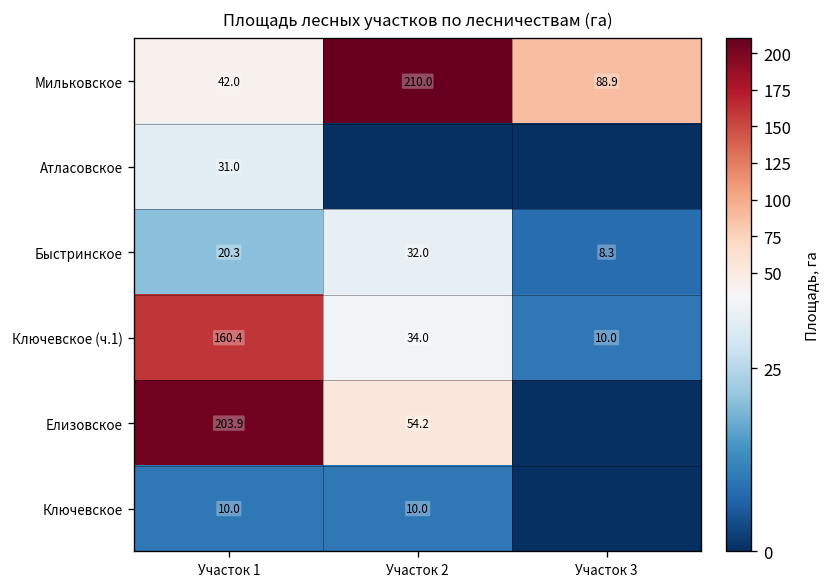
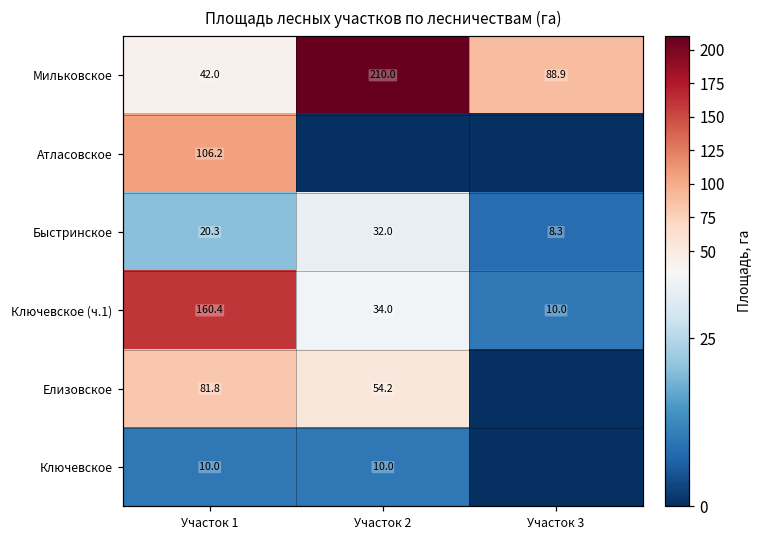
Атласовское, Участок 1: 31.0 -> 106.2
Елизовское, Участок 1: 203.9 -> 81.8
